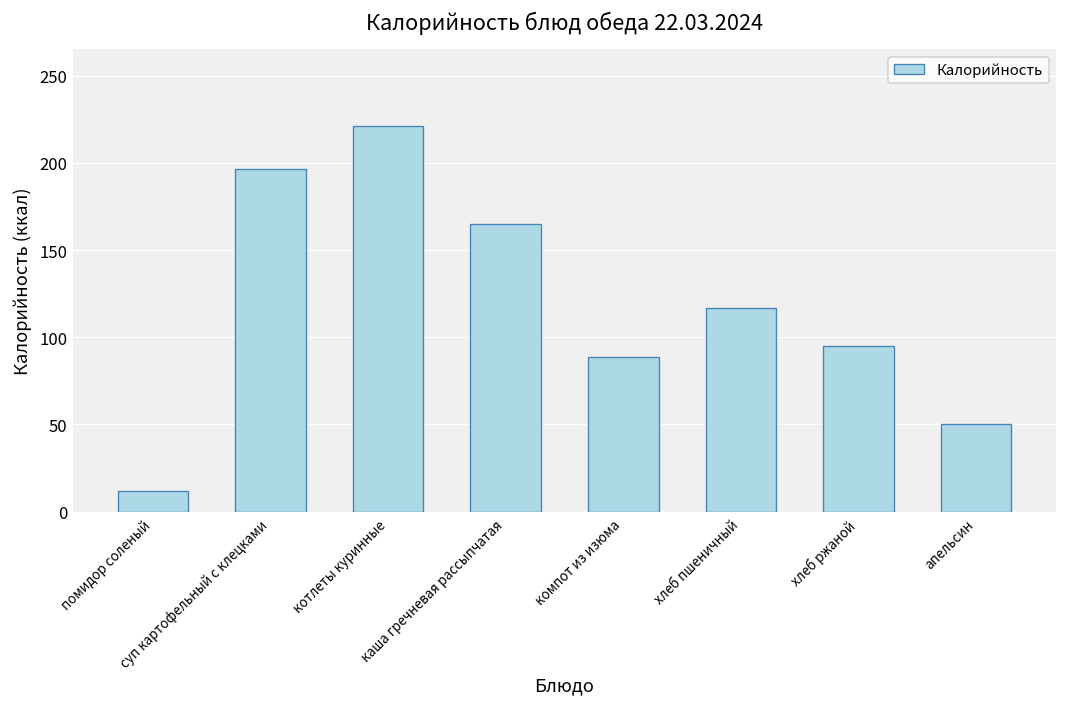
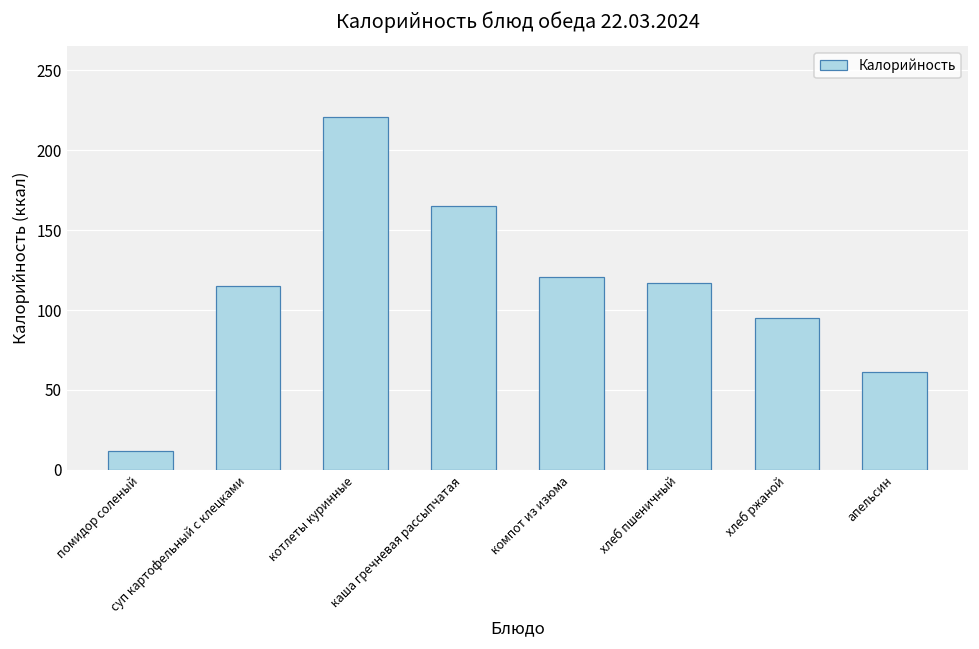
суп картофельный с клецками: 196 -> 115
компот из изюма: 89 -> 121
апельсин: 50 -> 61
